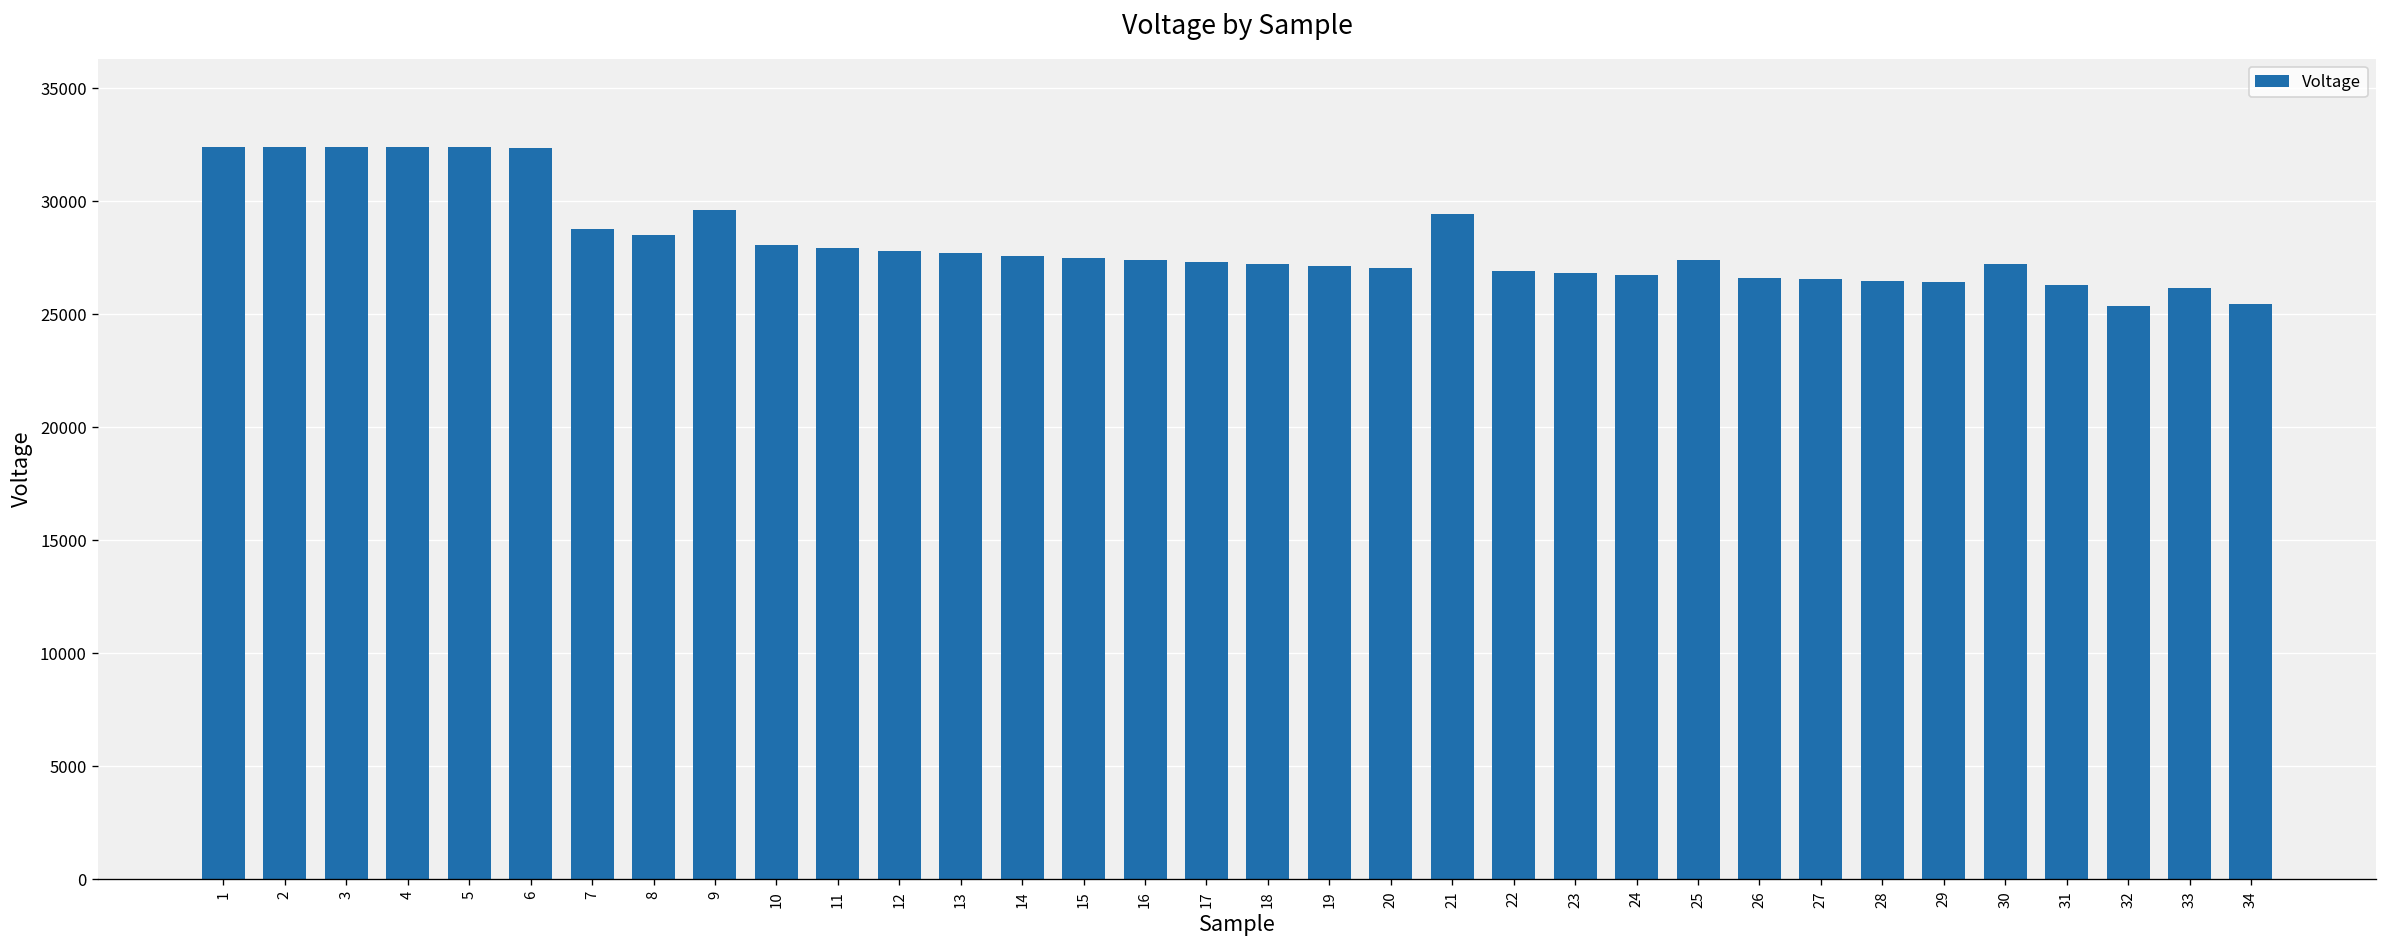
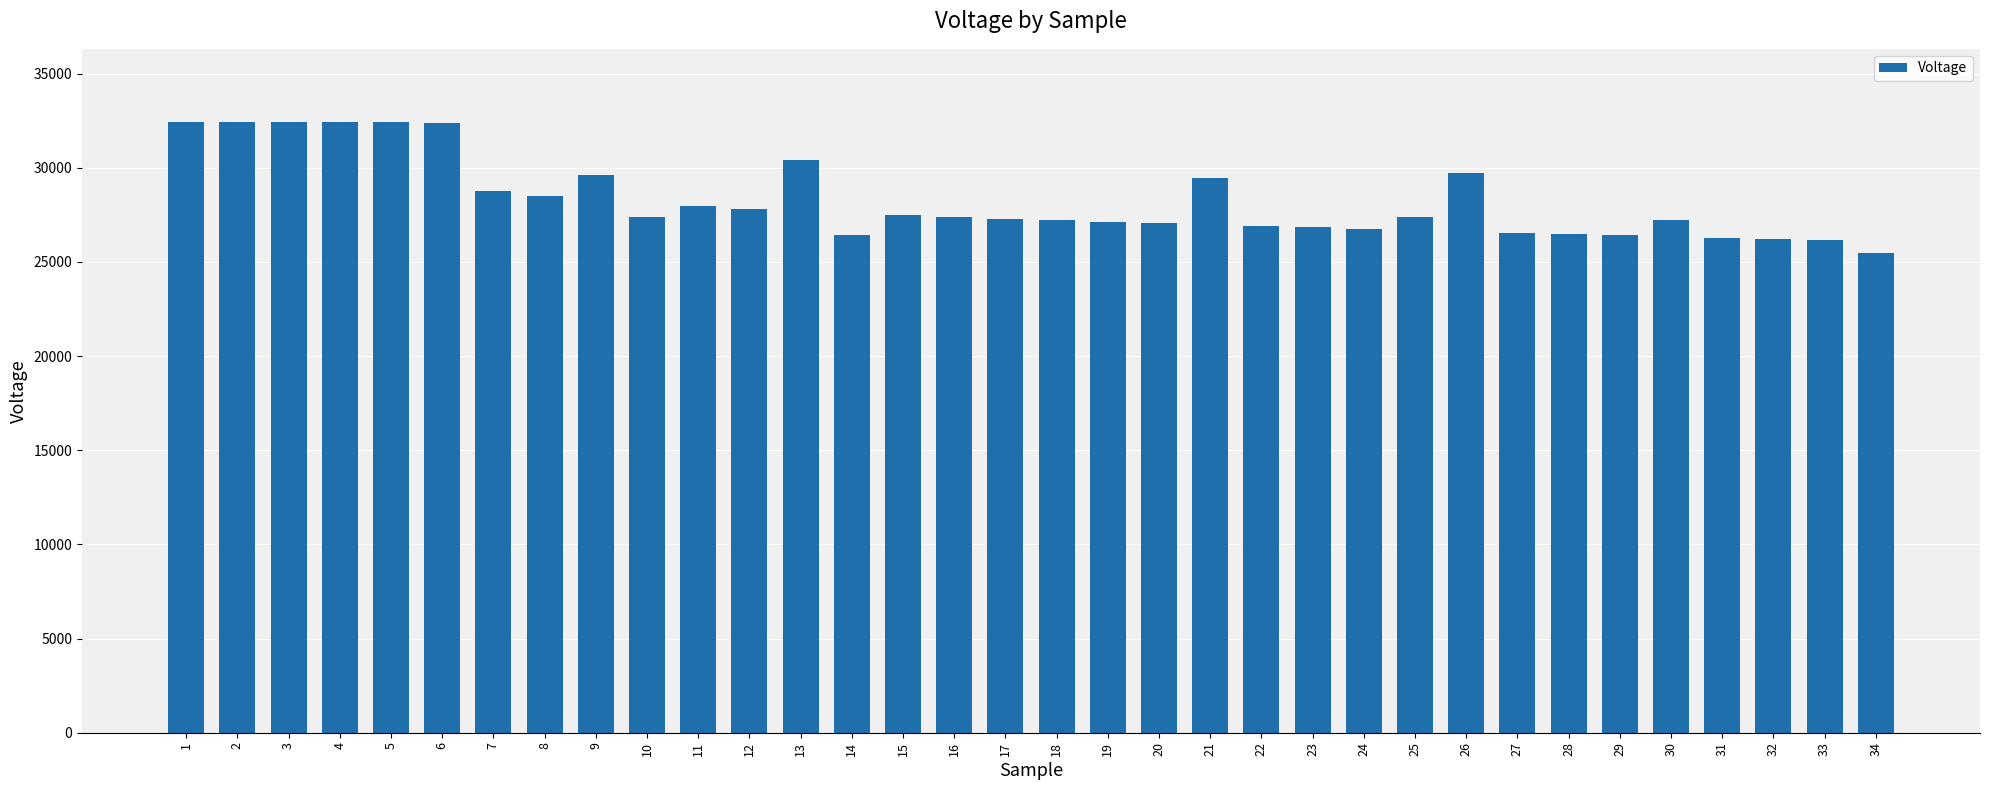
10: 28100 -> 27400
13: 27700 -> 30400
14: 27600 -> 26400
26: 26600 -> 29700
32: 25400 -> 26200
